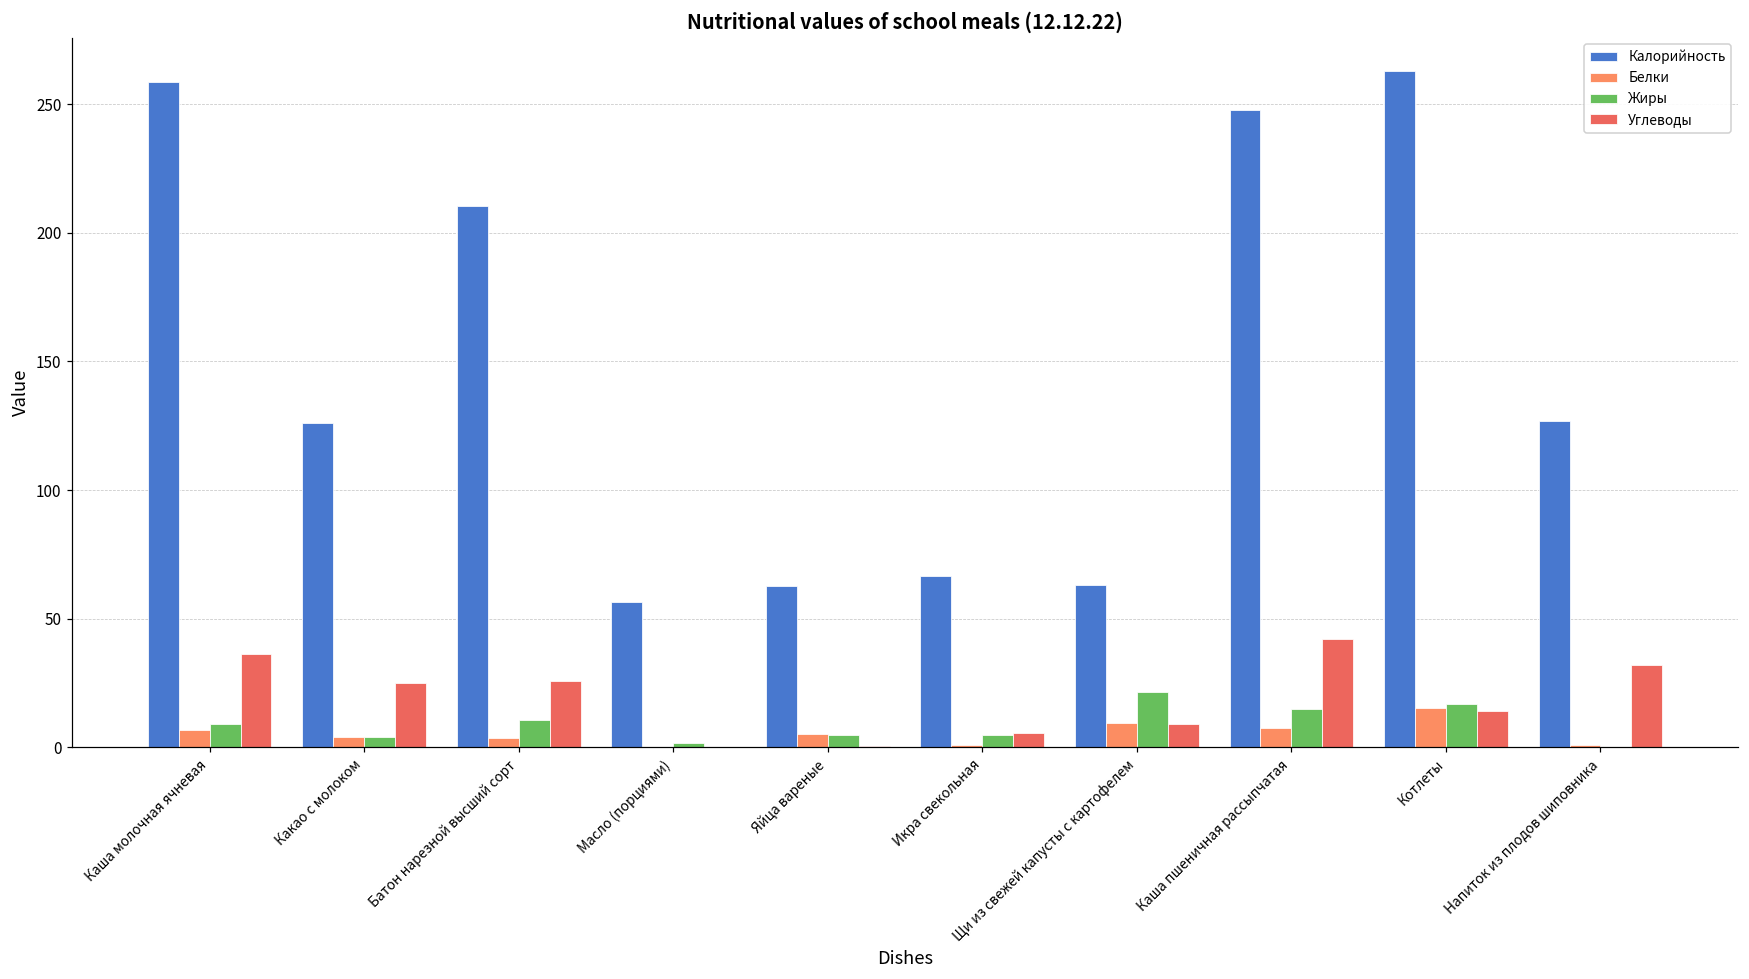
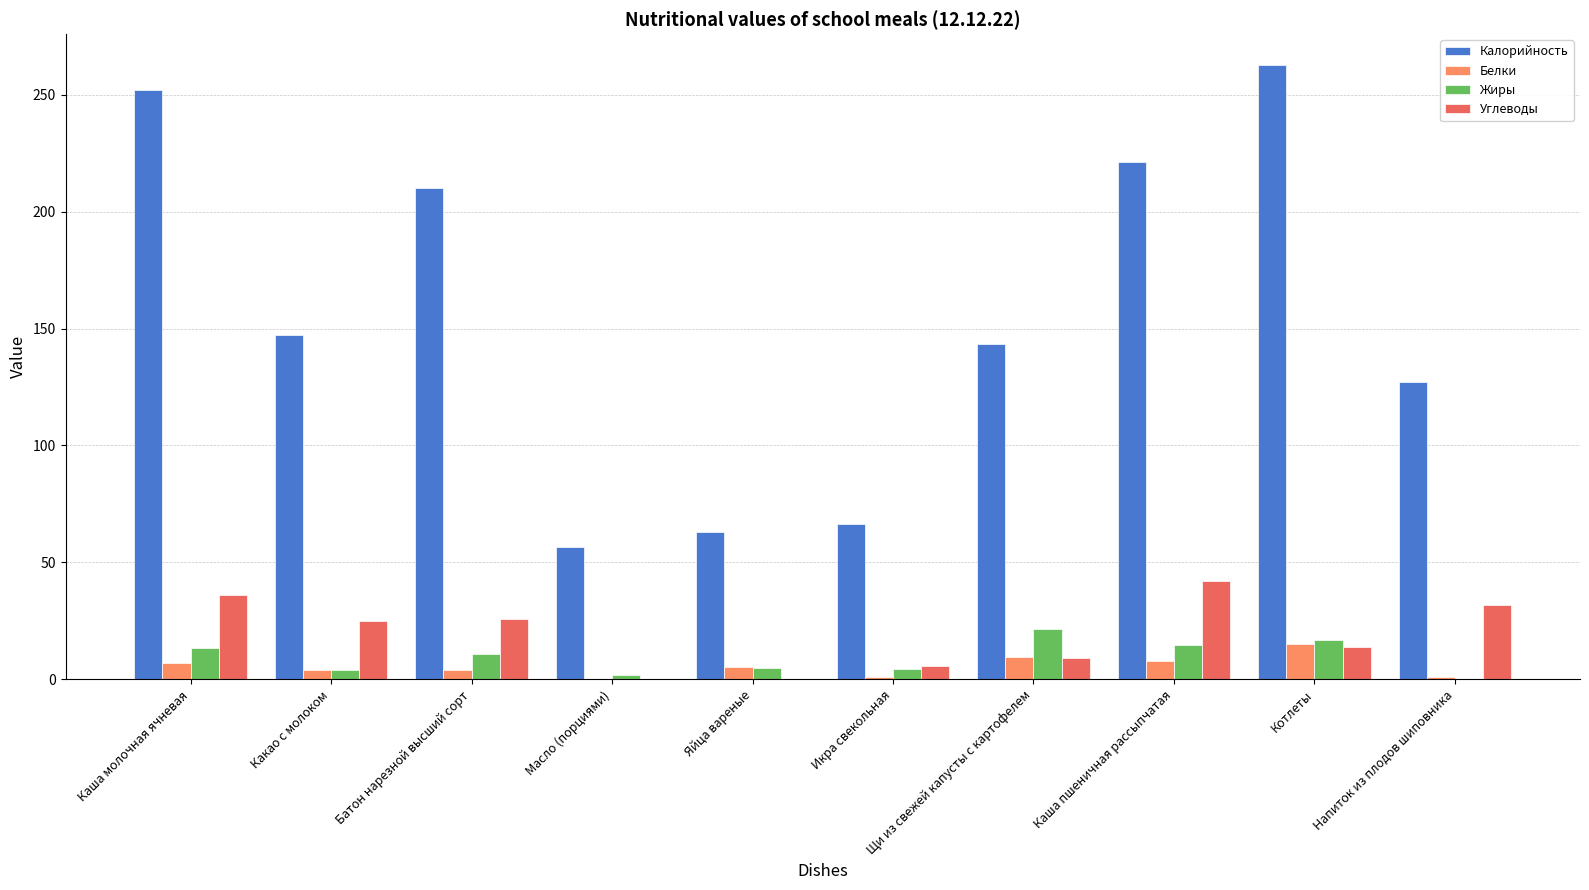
Калорийность, Каша молочная ячневая: 259 -> 252
Жиры, Каша молочная ячневая: 9 -> 13
Калорийность, Какао с молоком: 126 -> 147
Калорийность, Щи из свежей капусты с картофелем: 63 -> 143
Калорийность, Каша пшеничная рассыпчатая: 248 -> 221
